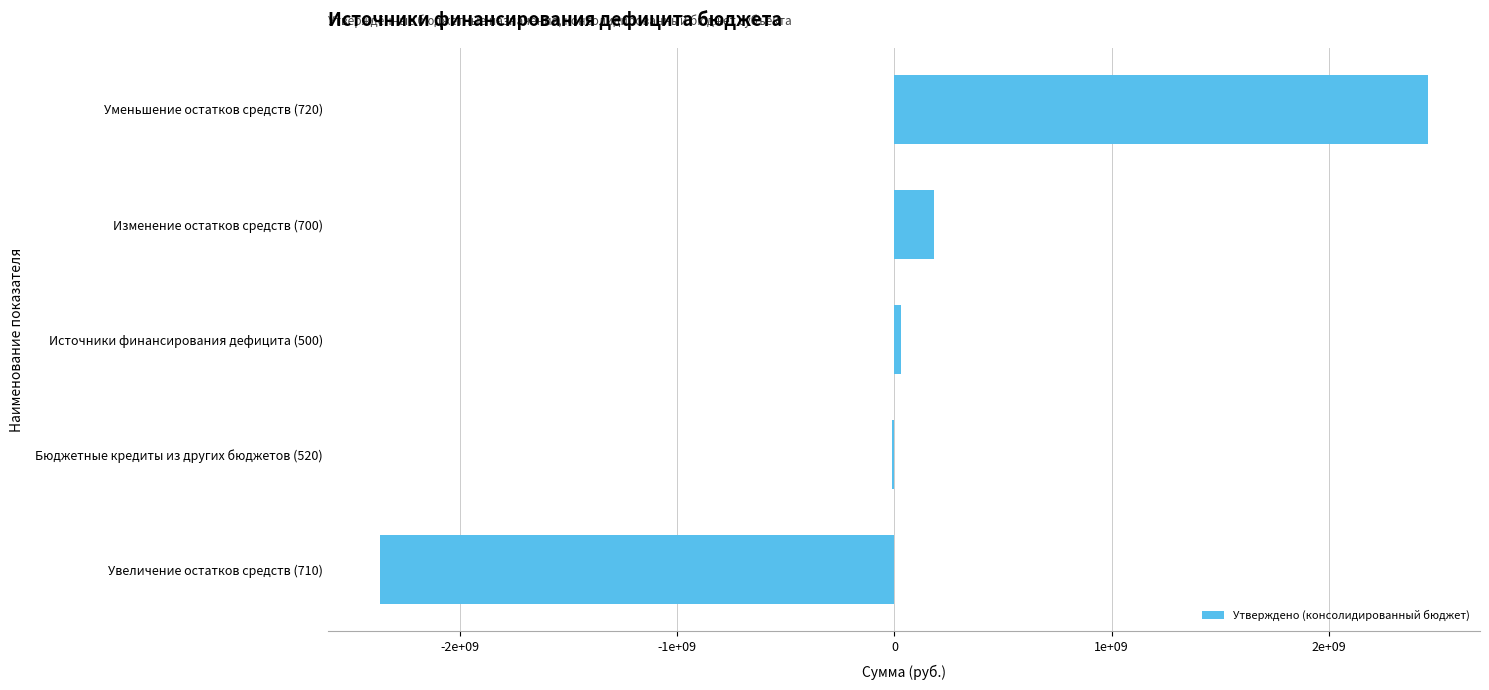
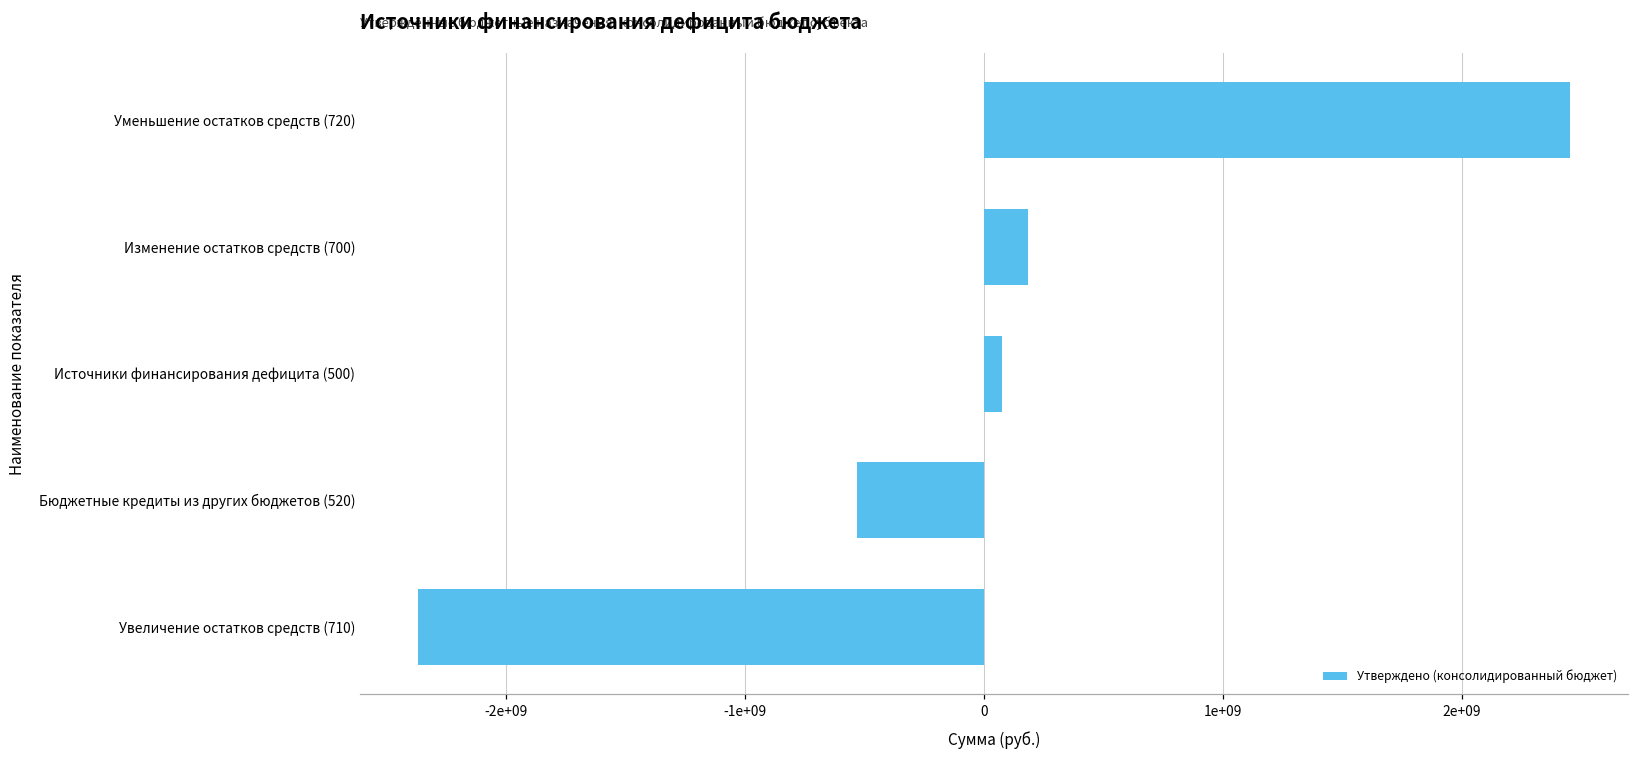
Источники финансирования дефицита (500): 30000000 -> 80000000
Бюджетные кредиты из других бюджетов (520): -10000000 -> -530000000
